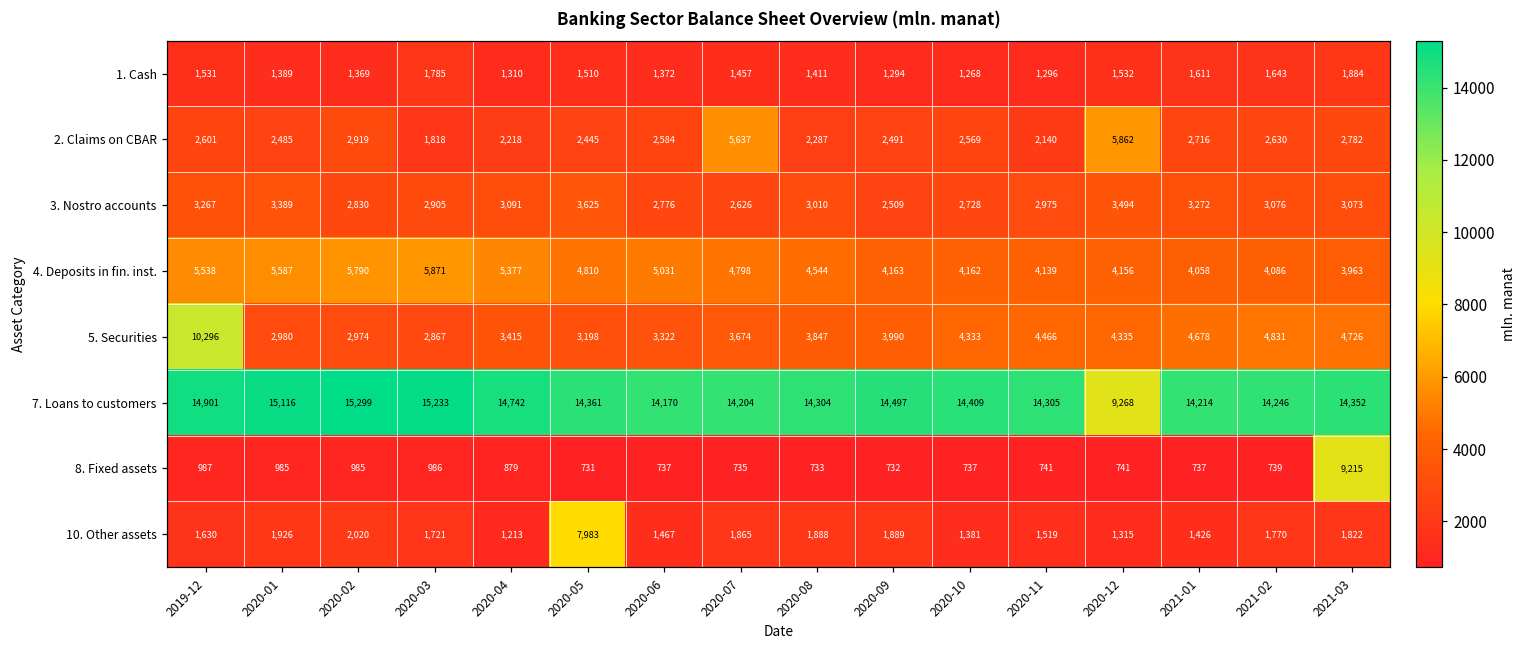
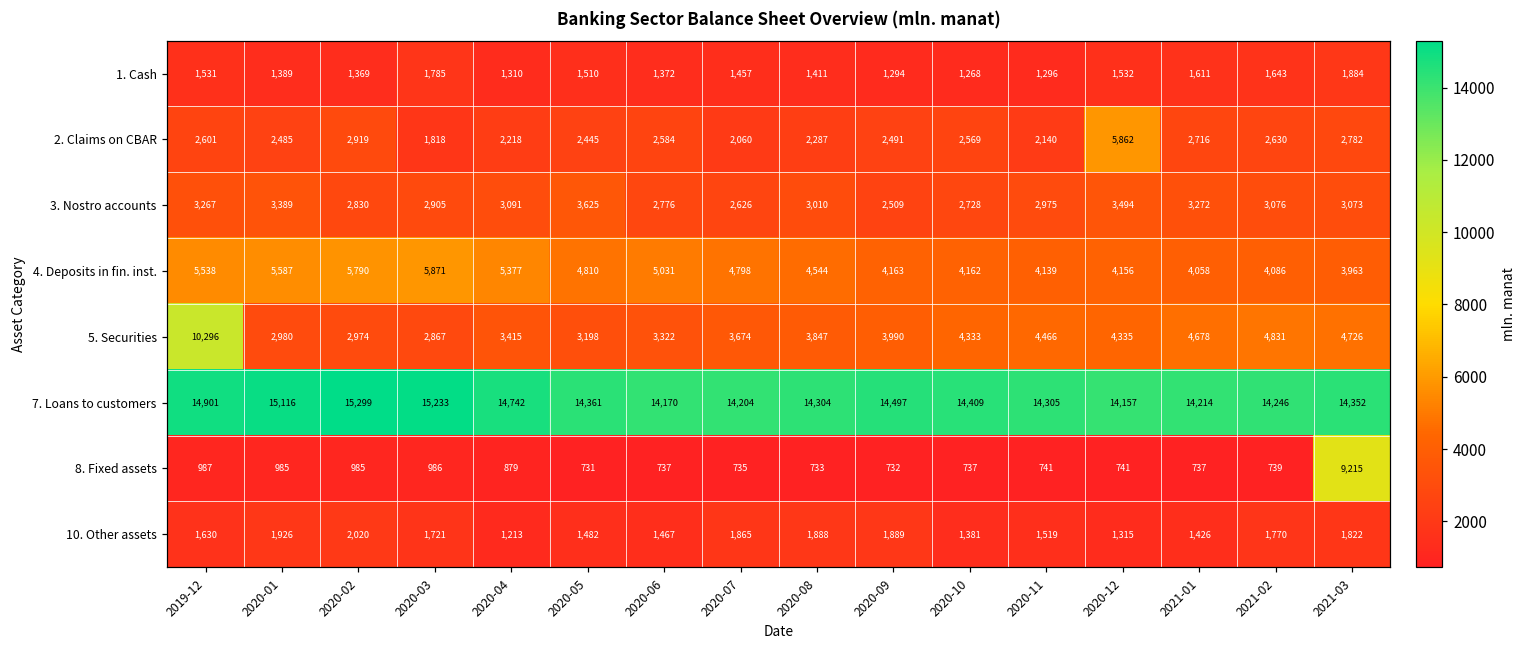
2. Claims on CBAR, 2020-07: 5,637 -> 2,060
7. Loans to customers, 2020-12: 9,268 -> 14,157
10. Other assets, 2020-05: 7,983 -> 1,482
